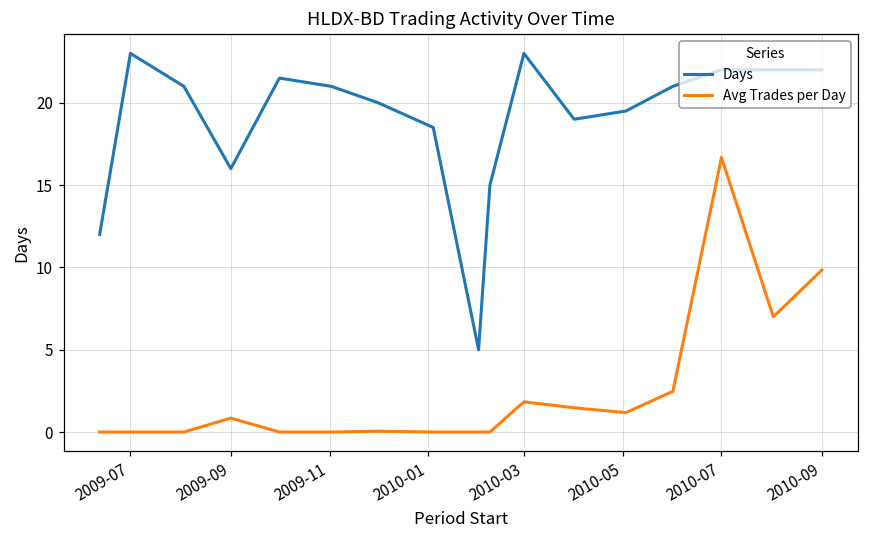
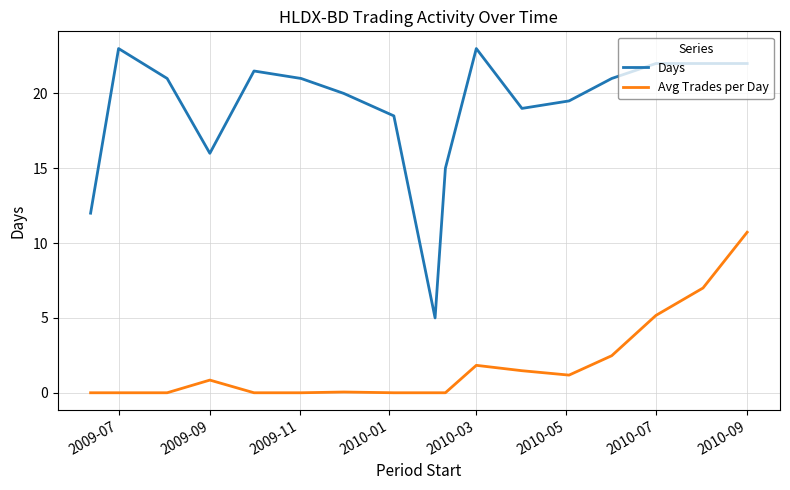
Avg Trades per Day, 2010-07: 16.7 -> 5.2
Avg Trades per Day, 2010-09: 9.8 -> 10.7
